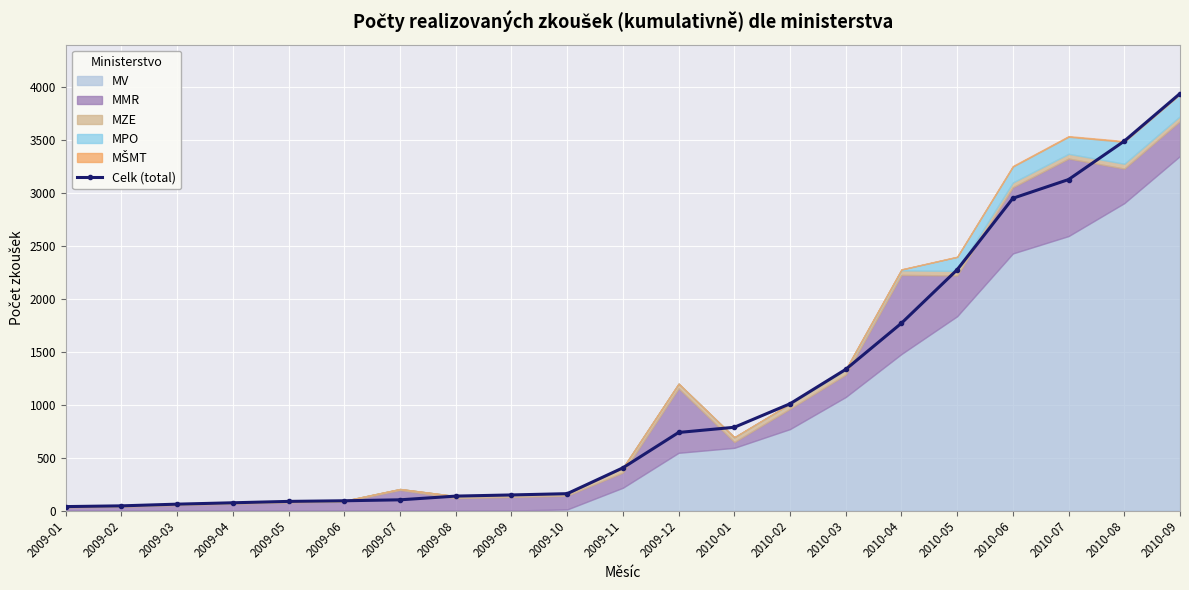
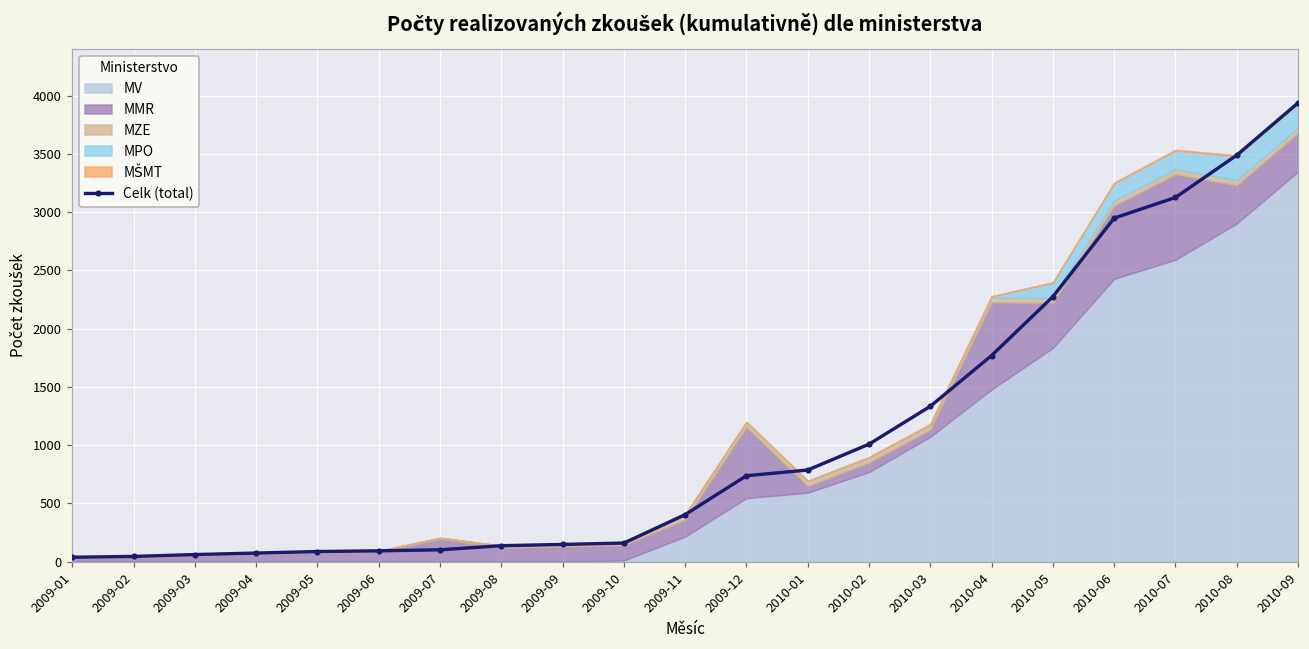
MMR, 2010-02: 190 -> 80
MMR, 2010-03: 210 -> 60
